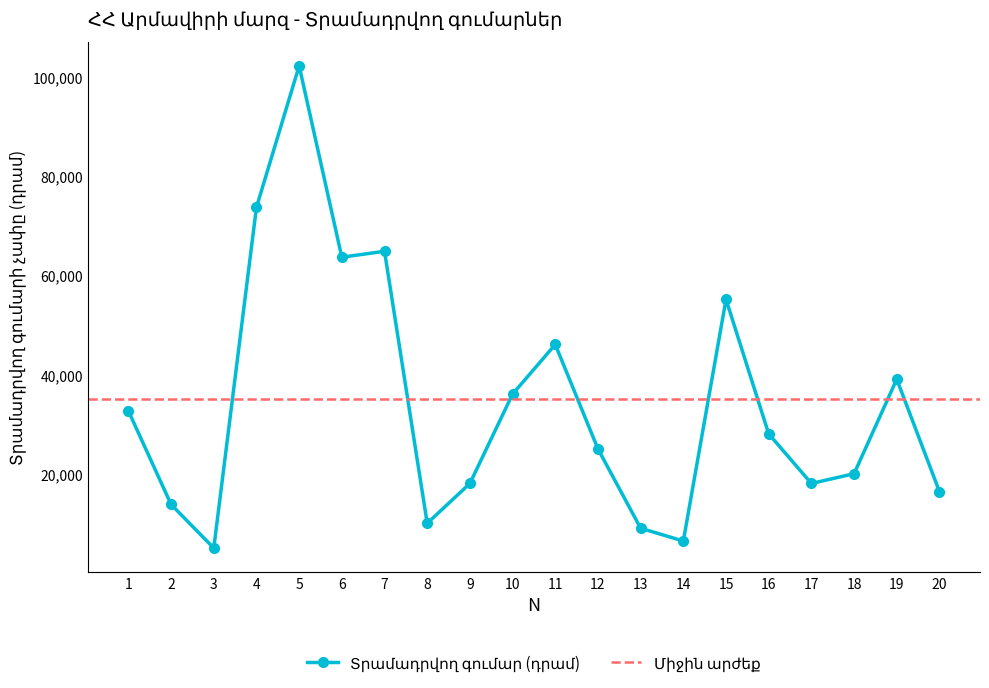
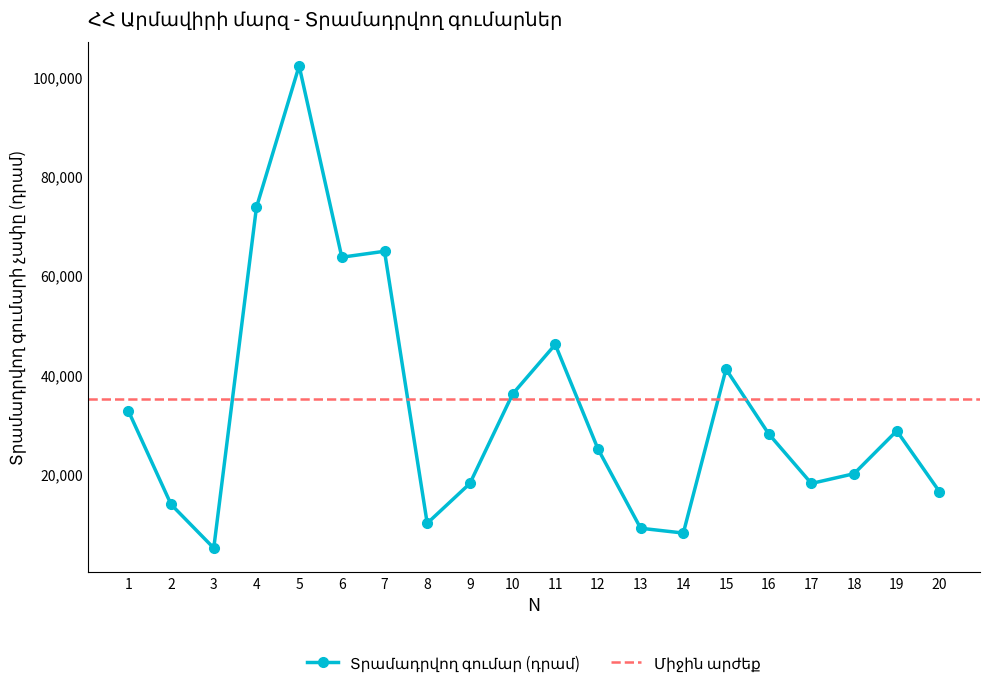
14: 6,000 -> 8,000
15: 55,000 -> 41,000
19: 39,000 -> 29,000
